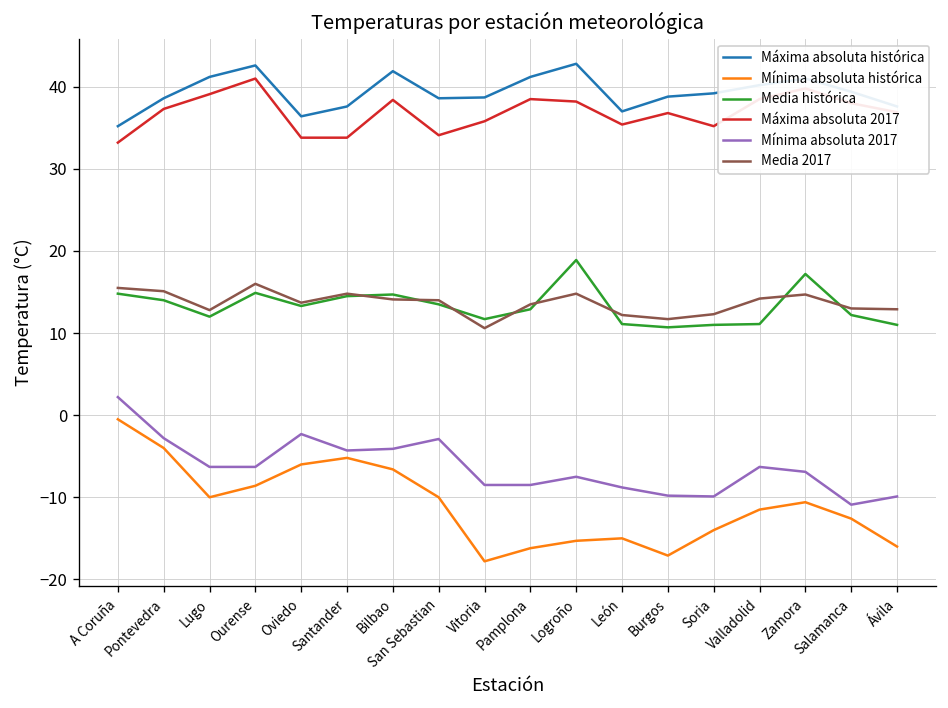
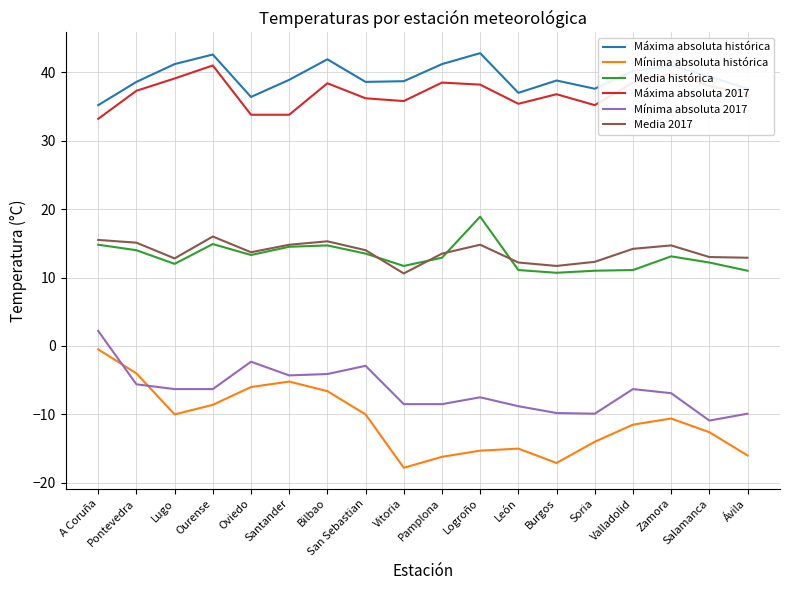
Mínima absoluta 2017, Pontevedra: -3 -> -6
Máxima absoluta histórica, Santander: 38 -> 39
Media 2017, Bilbao: 14 -> 15
Máxima absoluta 2017, San Sebastian: 34 -> 36
Máxima absoluta histórica, Soria: 39 -> 38
Media histórica, Zamora: 17 -> 13
